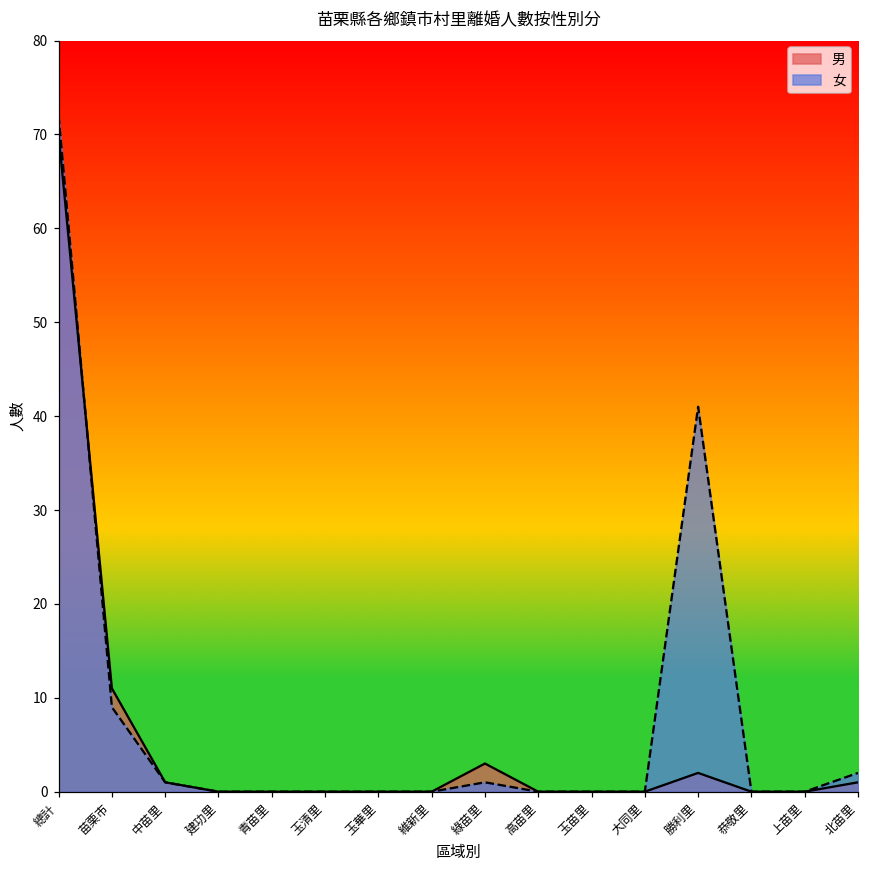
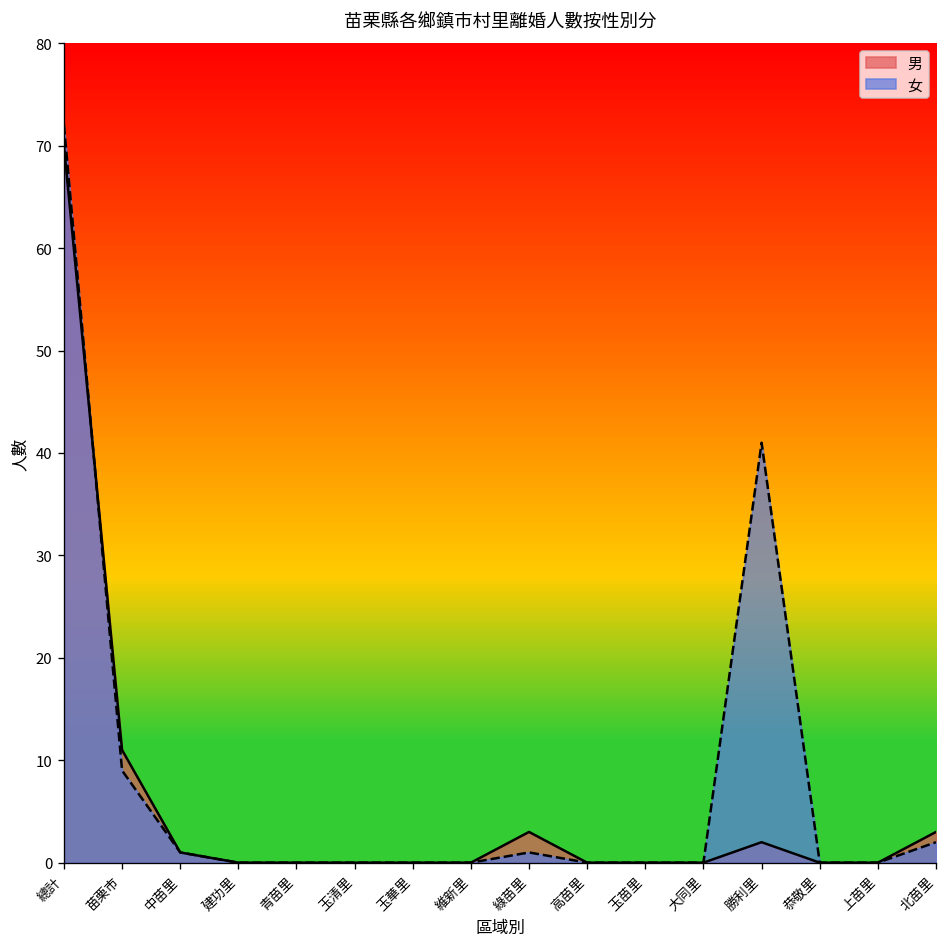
男, 北苗里: 1 -> 3
